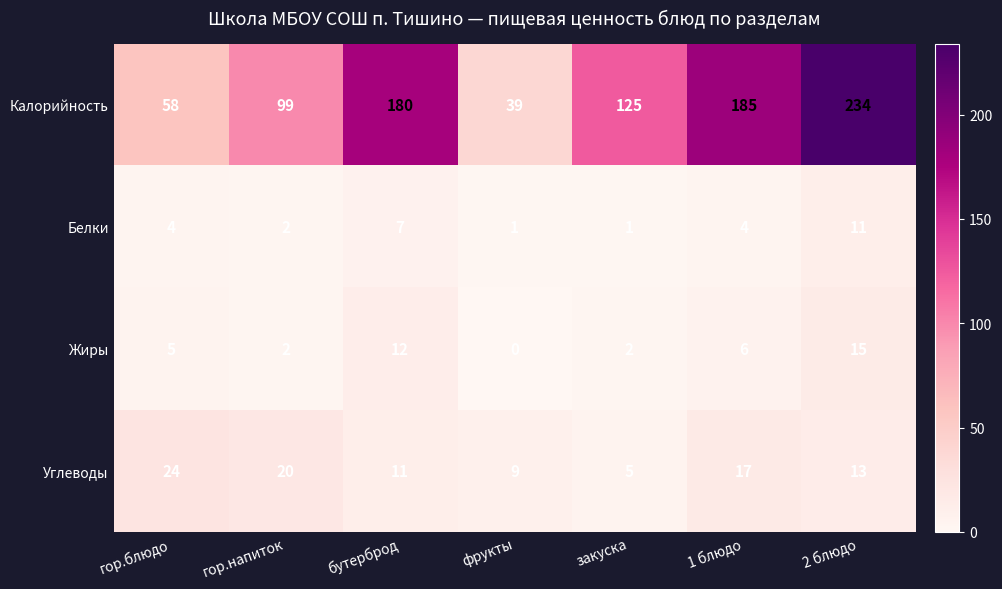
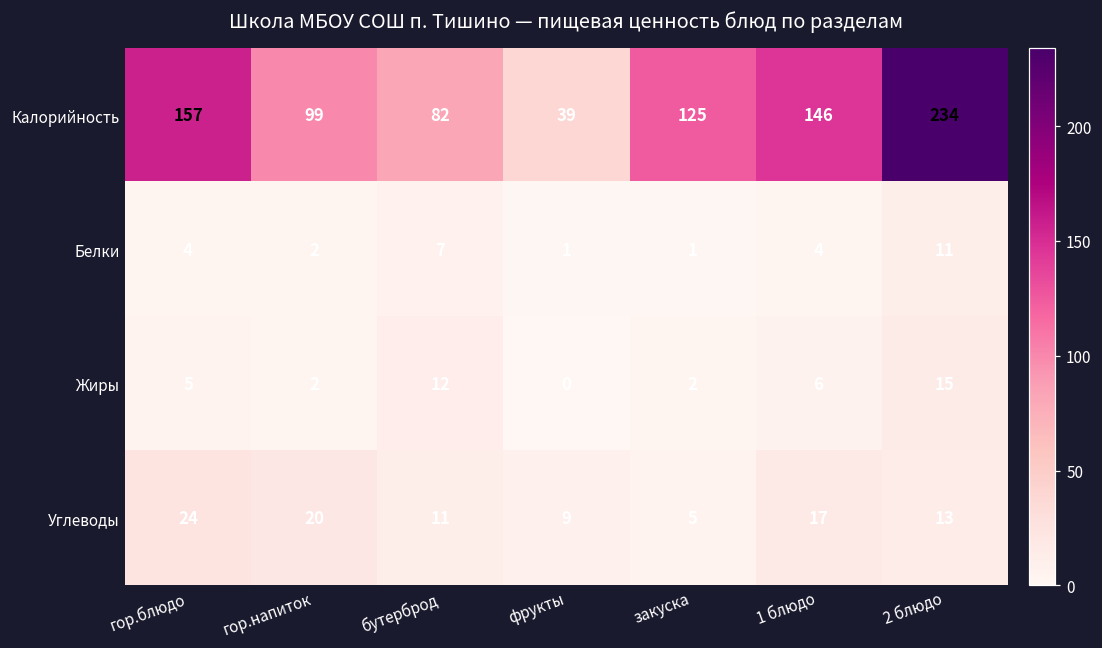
Калорийность, гор.блюдо: 58 -> 157
Калорийность, бутерброд: 180 -> 82
Калорийность, 1 блюдо: 185 -> 146
